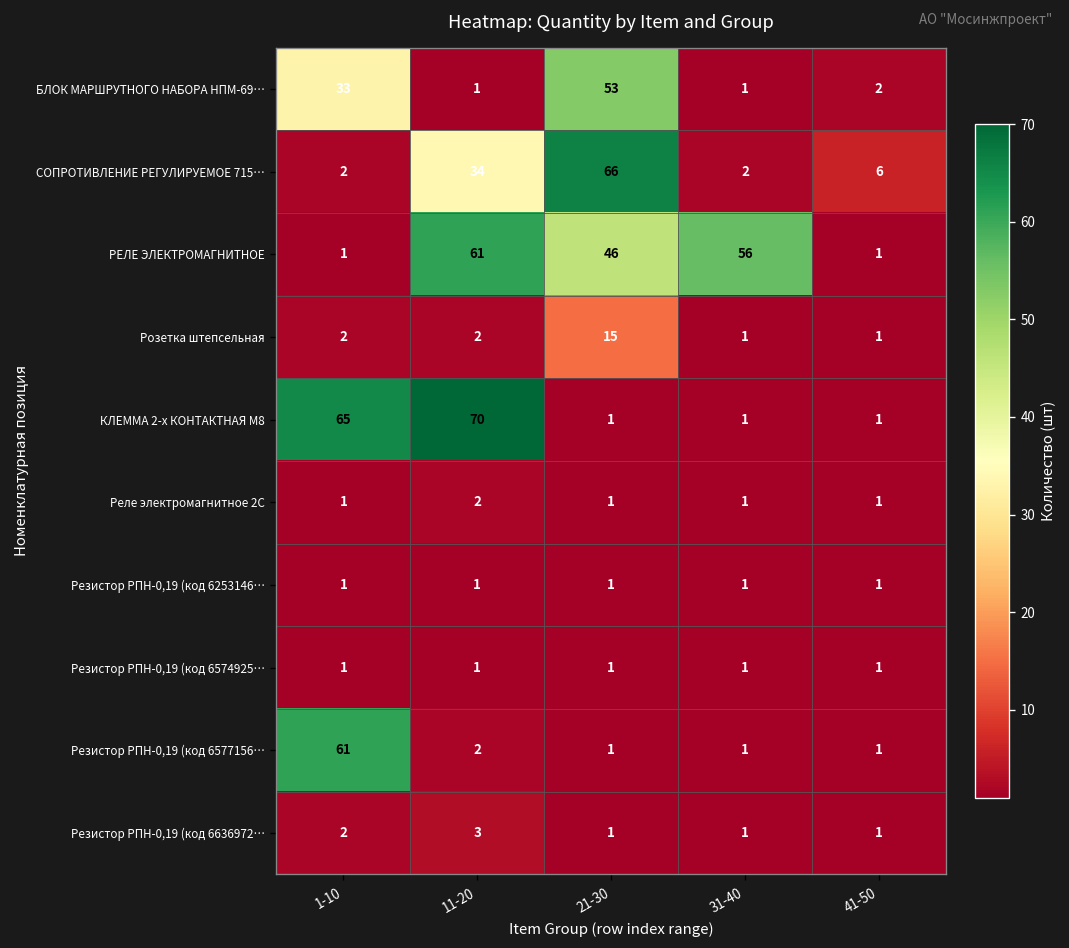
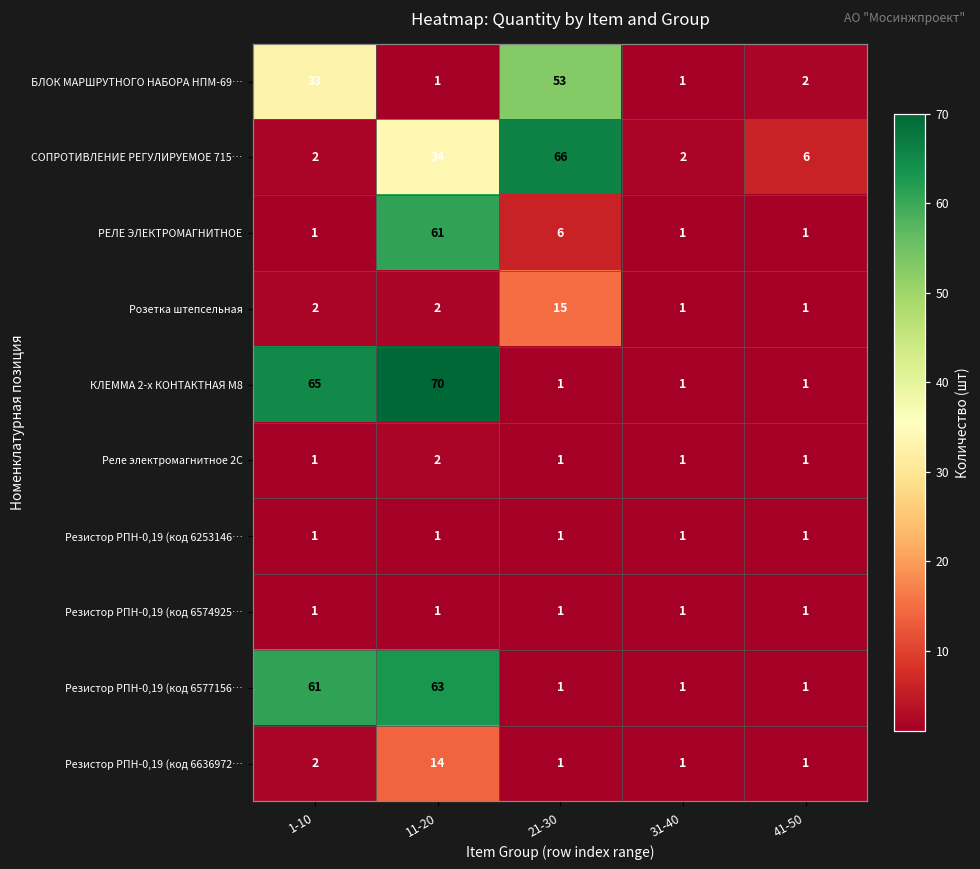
РЕЛЕ ЭЛЕКТРОМАГНИТНОЕ, 21-30: 46 -> 6
РЕЛЕ ЭЛЕКТРОМАГНИТНОЕ, 31-40: 56 -> 1
Резистор РПН-0,19 (код 6577156…, 11-20: 2 -> 63
Резистор РПН-0,19 (код 6636972…, 11-20: 3 -> 14
